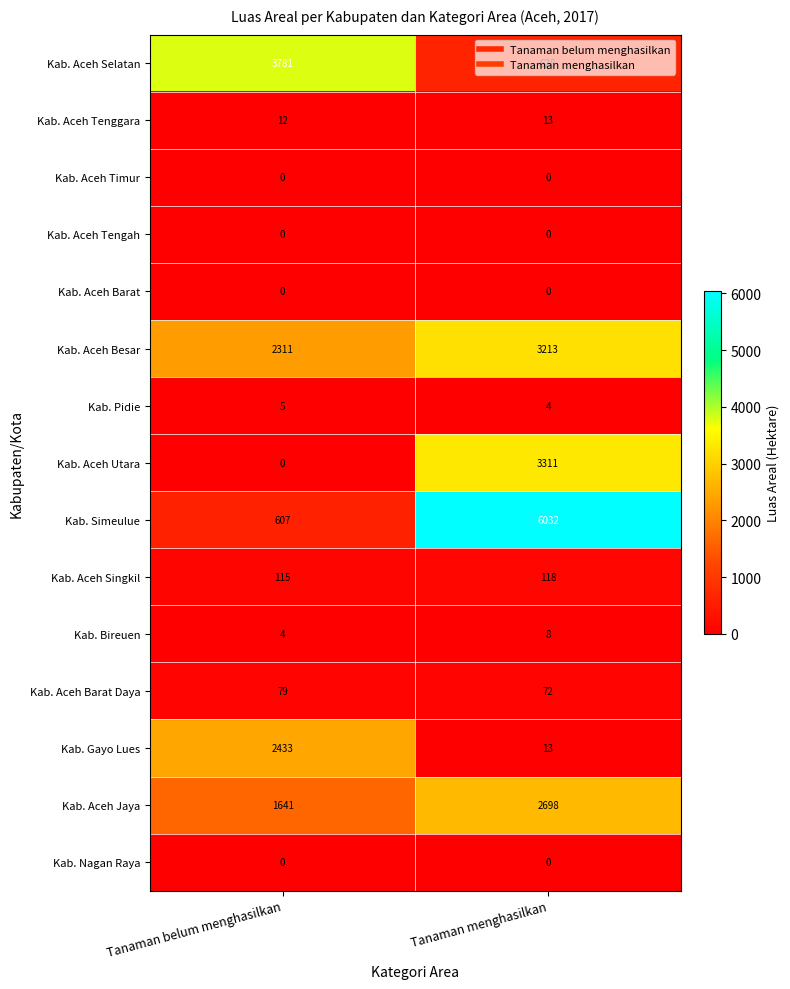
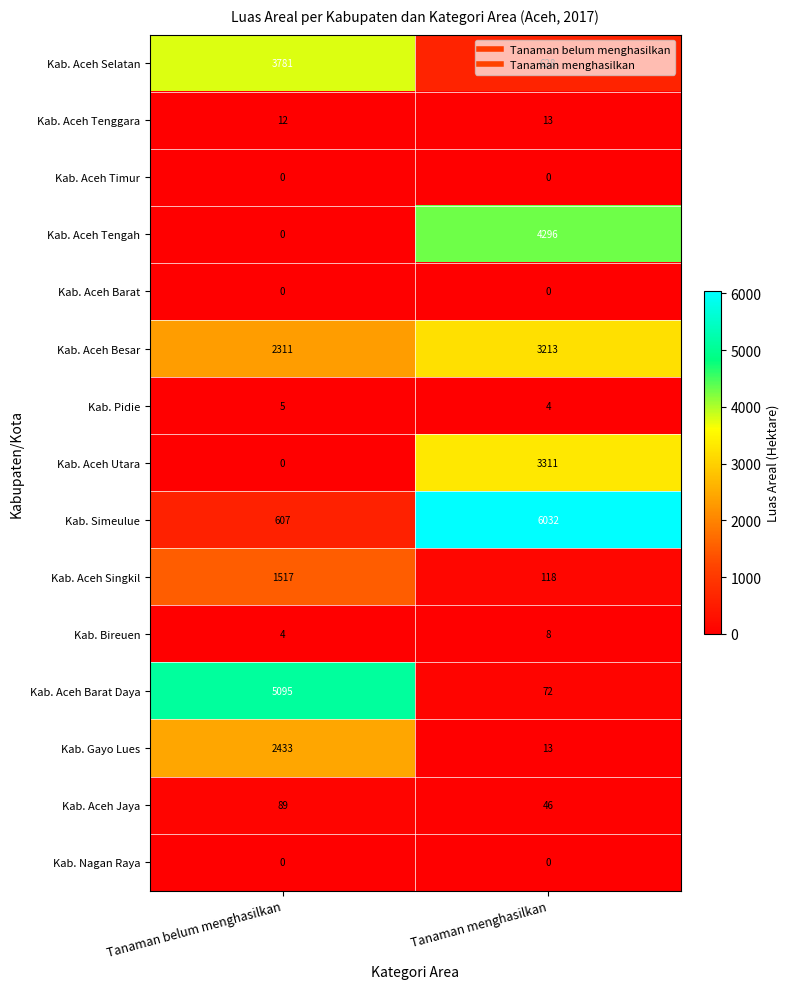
Kab. Aceh Tengah, Tanaman menghasilkan: 0 -> 4296
Kab. Aceh Singkil, Tanaman belum menghasilkan: 115 -> 1517
Kab. Aceh Barat Daya, Tanaman belum menghasilkan: 79 -> 5095
Kab. Aceh Jaya, Tanaman belum menghasilkan: 1641 -> 89
Kab. Aceh Jaya, Tanaman menghasilkan: 2698 -> 46
